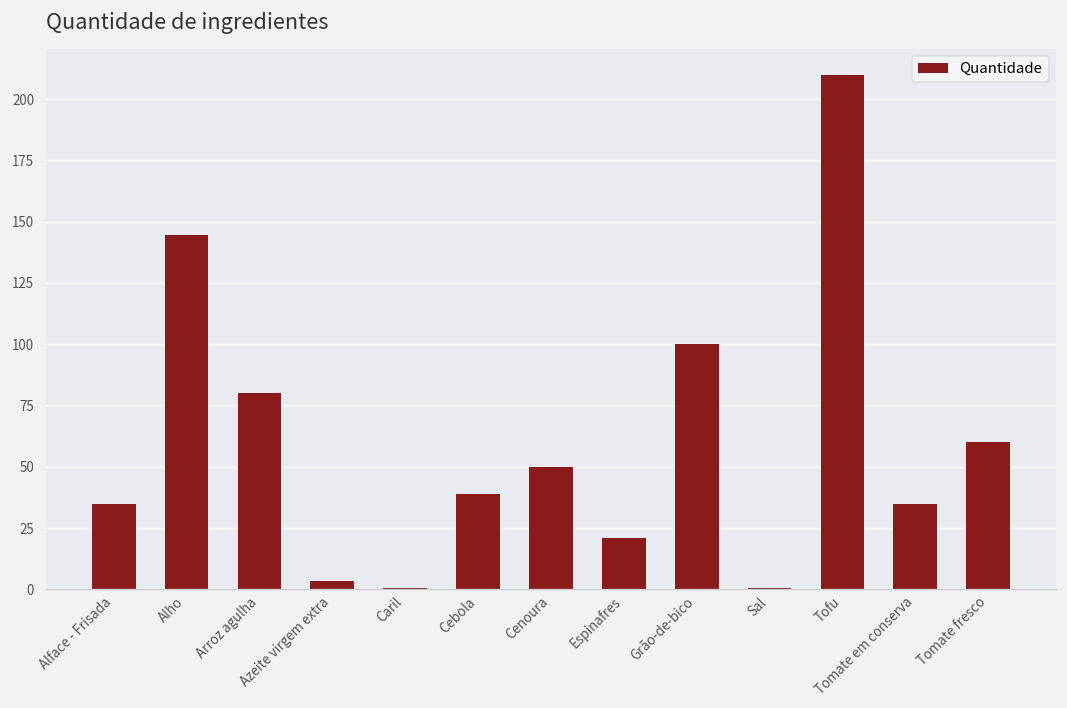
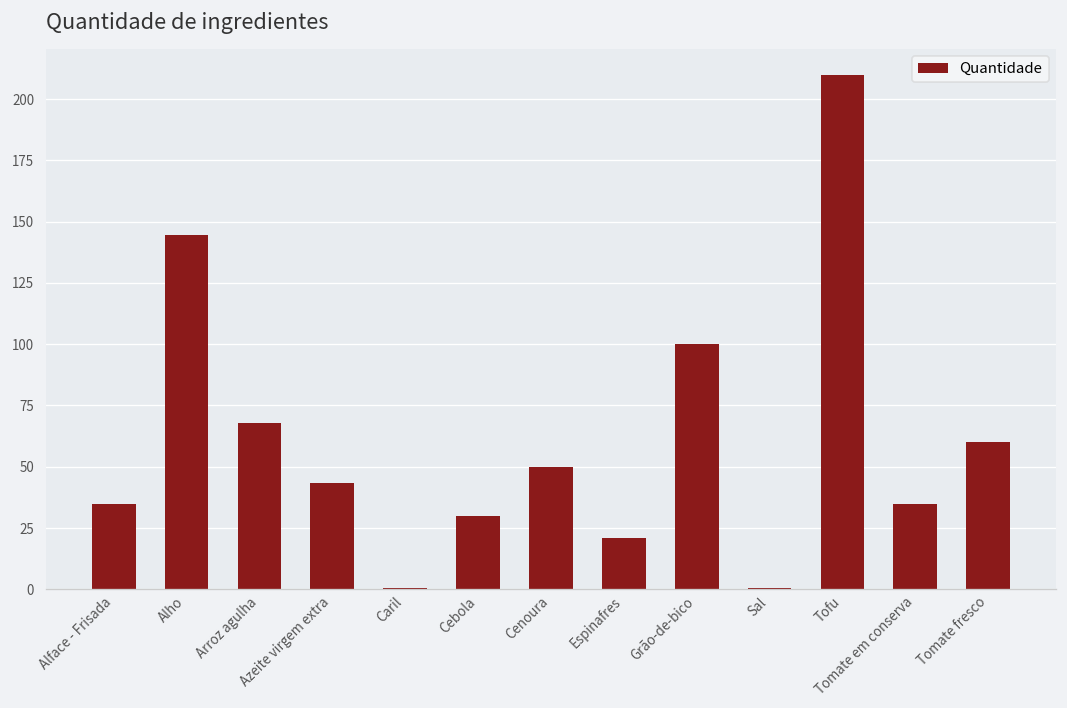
Arroz agulha: 80 -> 68
Azeite virgem extra: 4 -> 43
Cebola: 39 -> 30
